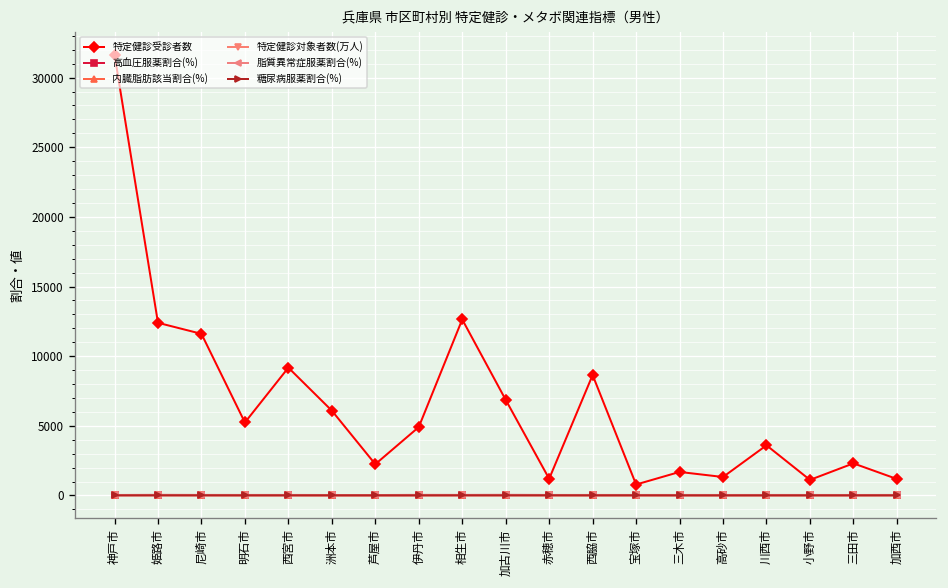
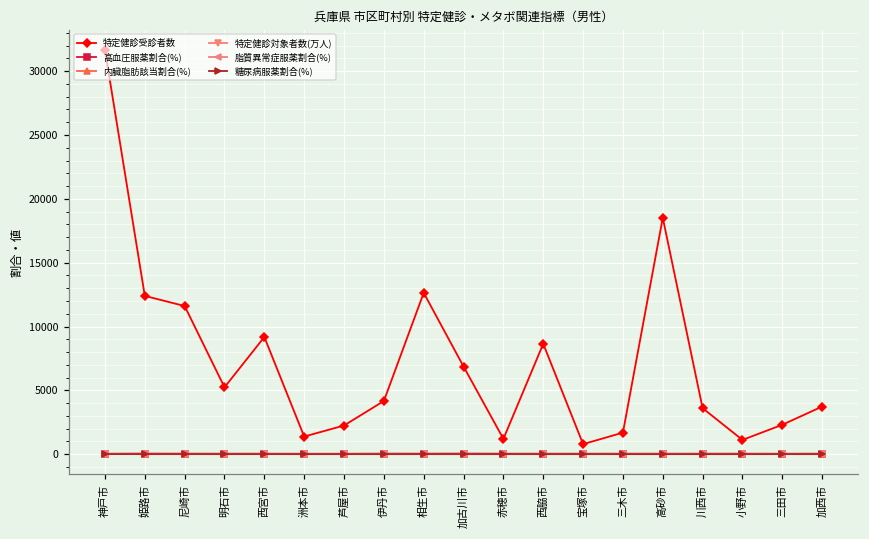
特定健診受診者数, 洲本市: 6100 -> 1400
特定健診受診者数, 伊丹市: 4900 -> 4200
特定健診受診者数, 高砂市: 1300 -> 18500
特定健診受診者数, 加西市: 1200 -> 3700
